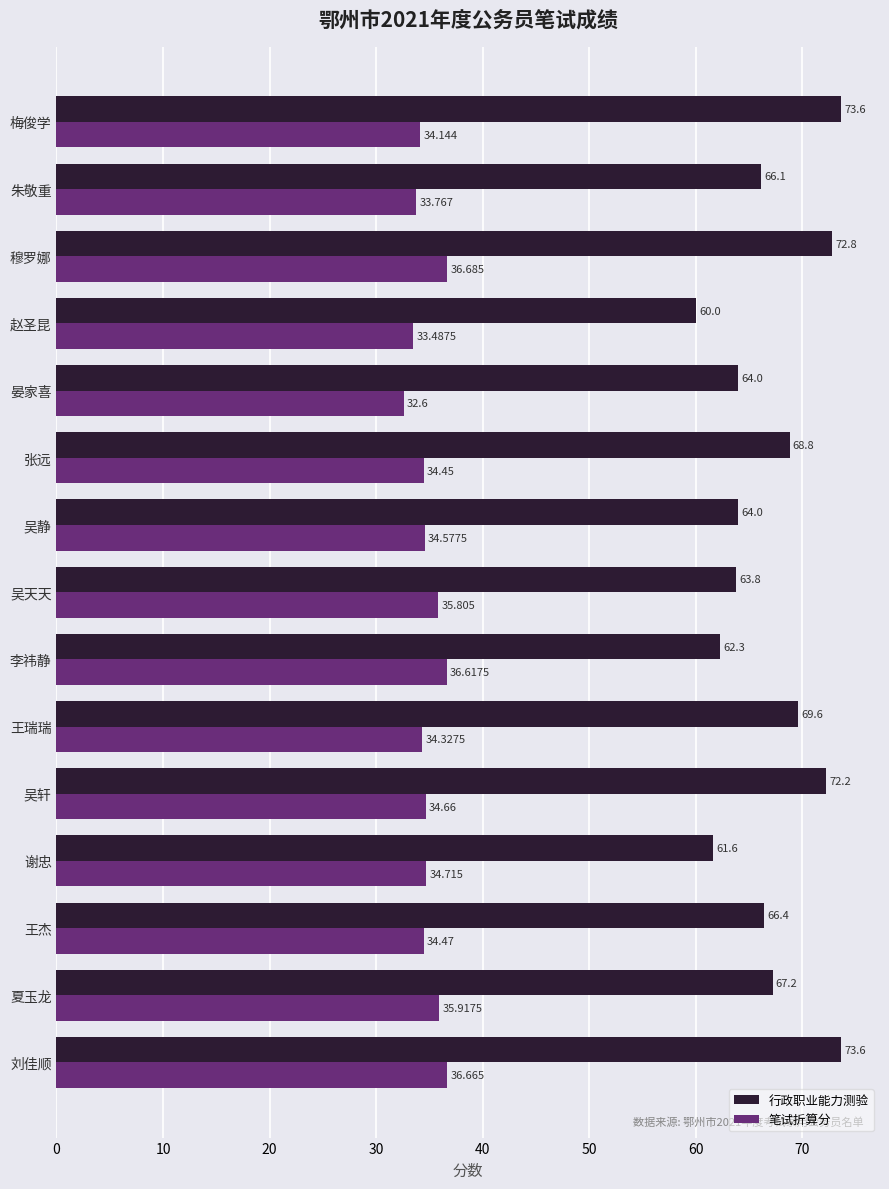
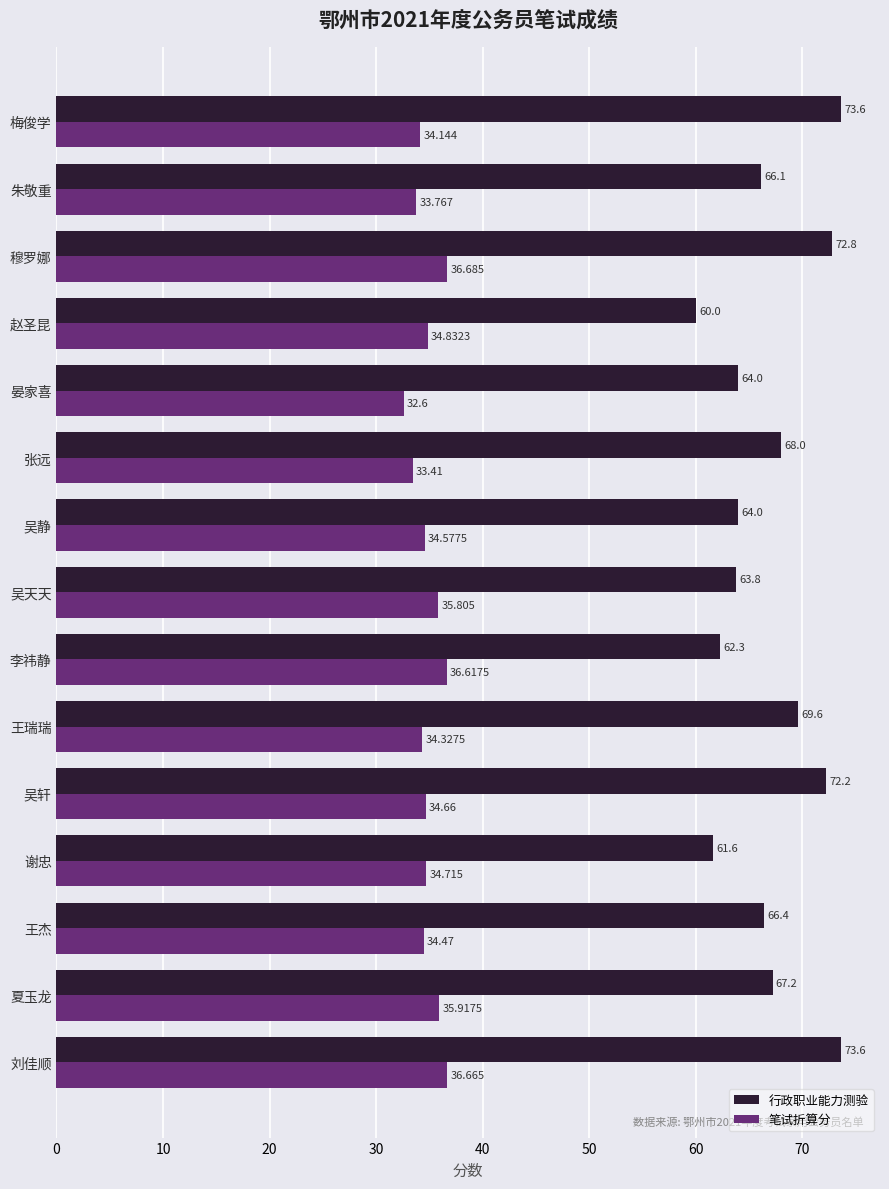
笔试折算分, 赵圣昆: 33.4875 -> 34.8323
行政职业能力测验, 张远: 68.8 -> 68.0
笔试折算分, 张远: 34.45 -> 33.41
